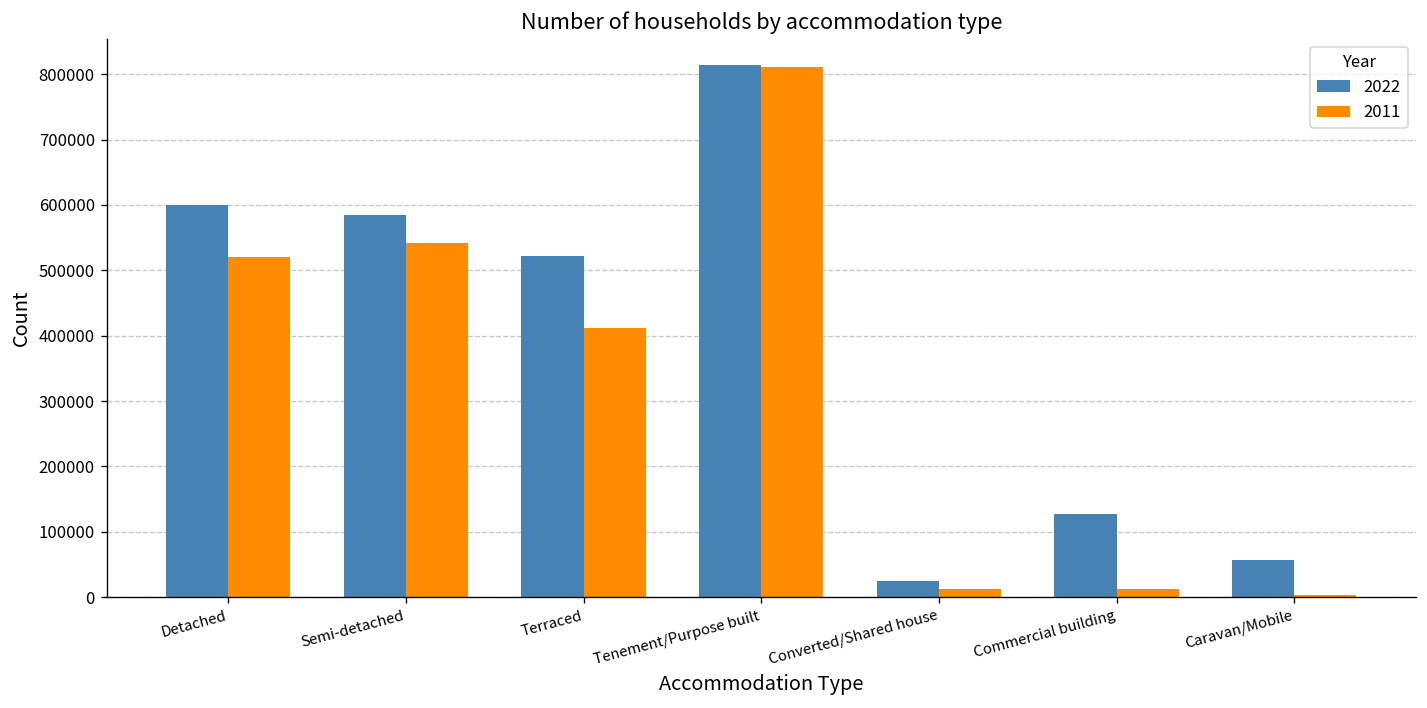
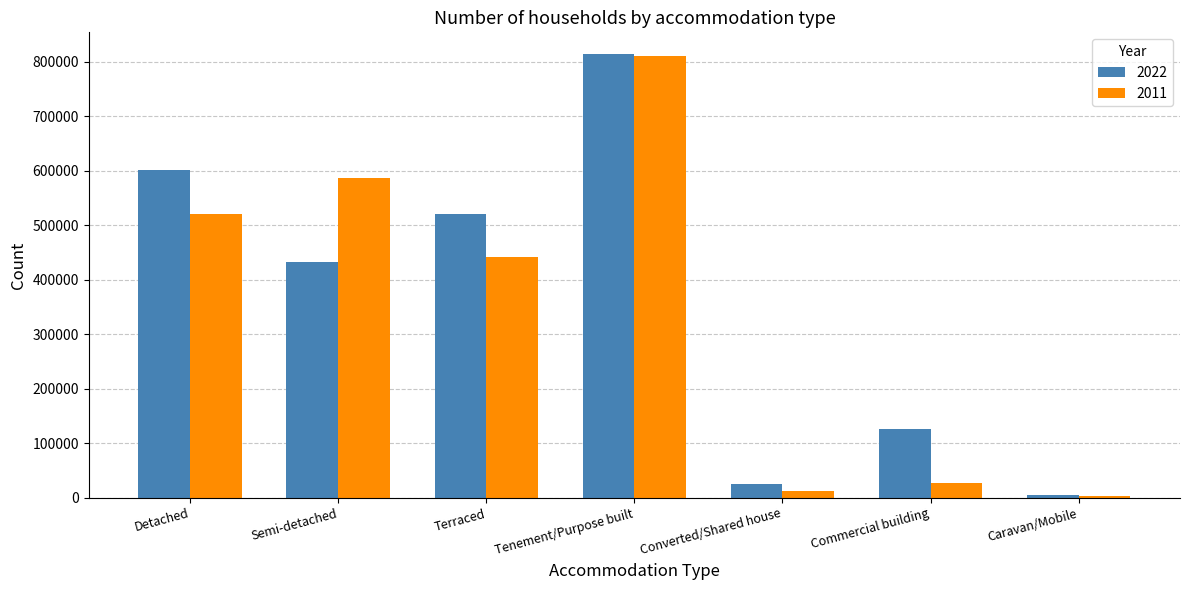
2022, Semi-detached: 580000 -> 430000
2011, Semi-detached: 540000 -> 590000
2011, Terraced: 410000 -> 440000
2011, Commercial building: 10000 -> 30000
2022, Caravan/Mobile: 60000 -> 0
